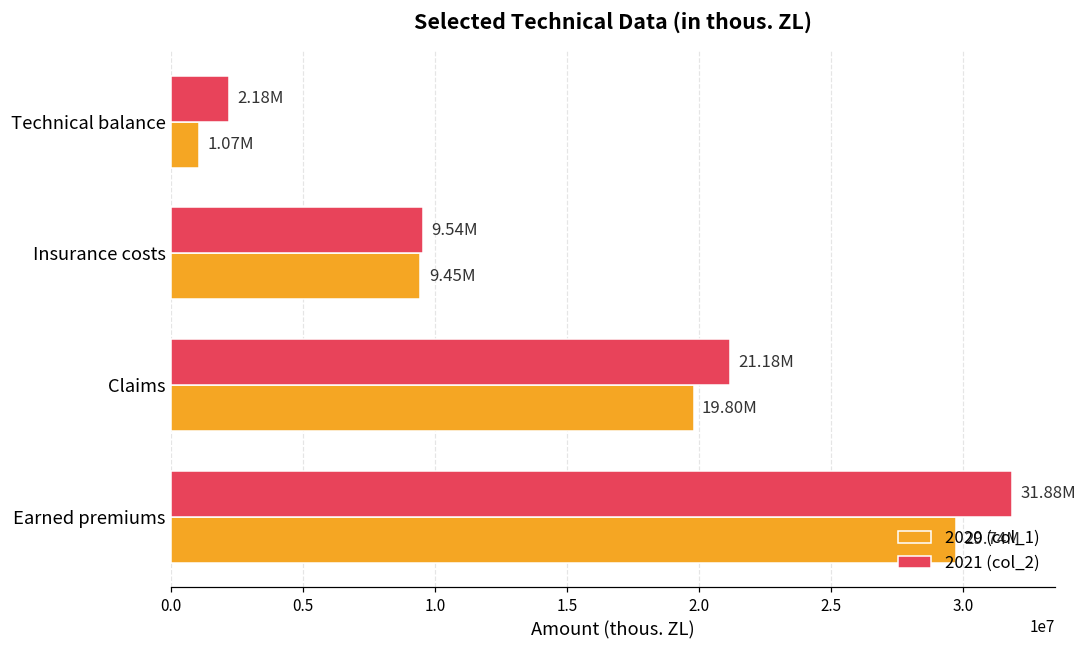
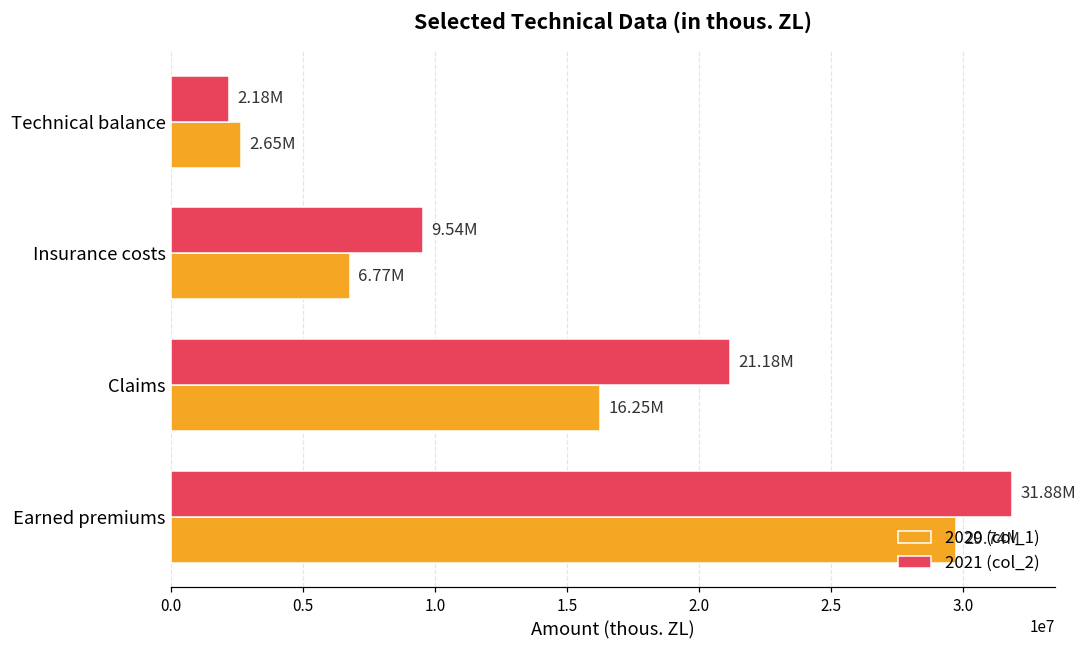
2020 (col_1), Technical balance: 1.07M -> 2.65M
2020 (col_1), Insurance costs: 9.45M -> 6.77M
2020 (col_1), Claims: 19.80M -> 16.25M
